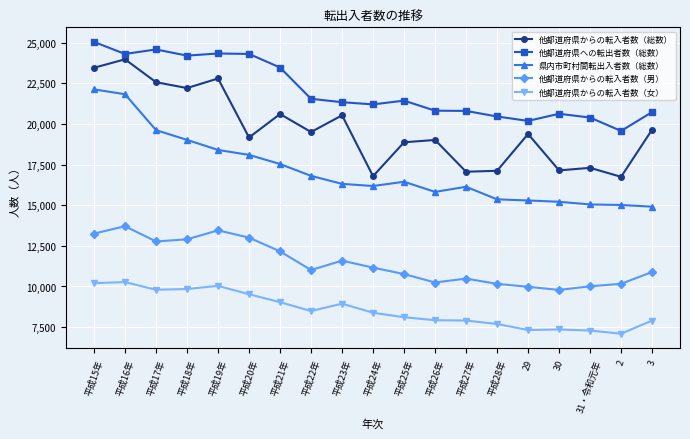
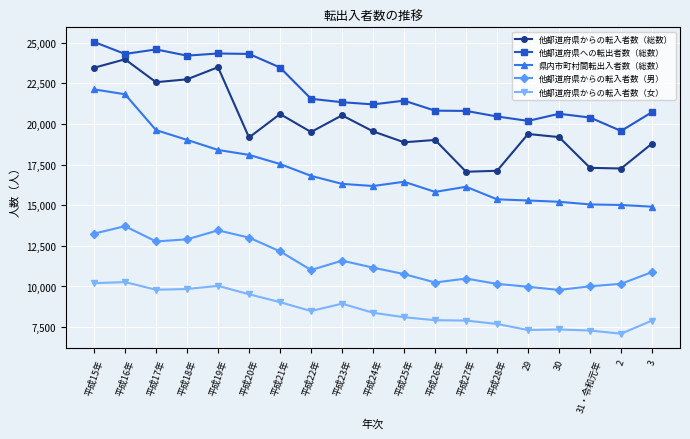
他都道府県からの転入者数（総数）, 平成18年: 22,200 -> 22,700
他都道府県からの転入者数（総数）, 平成19年: 22,800 -> 23,500
他都道府県からの転入者数（総数）, 平成24年: 16,800 -> 19,500
他都道府県からの転入者数（総数）, 30: 17,100 -> 19,200
他都道府県からの転入者数（総数）, 2: 16,700 -> 17,300
他都道府県からの転入者数（総数）, 3: 19,600 -> 18,800
